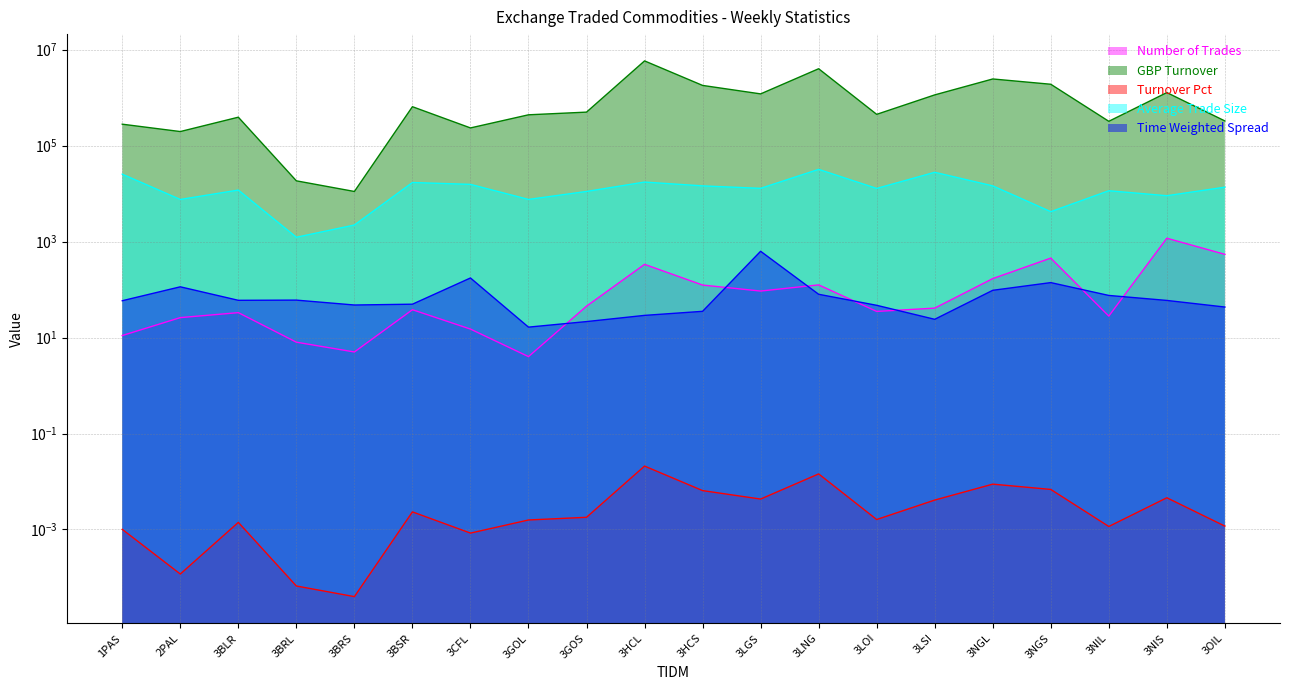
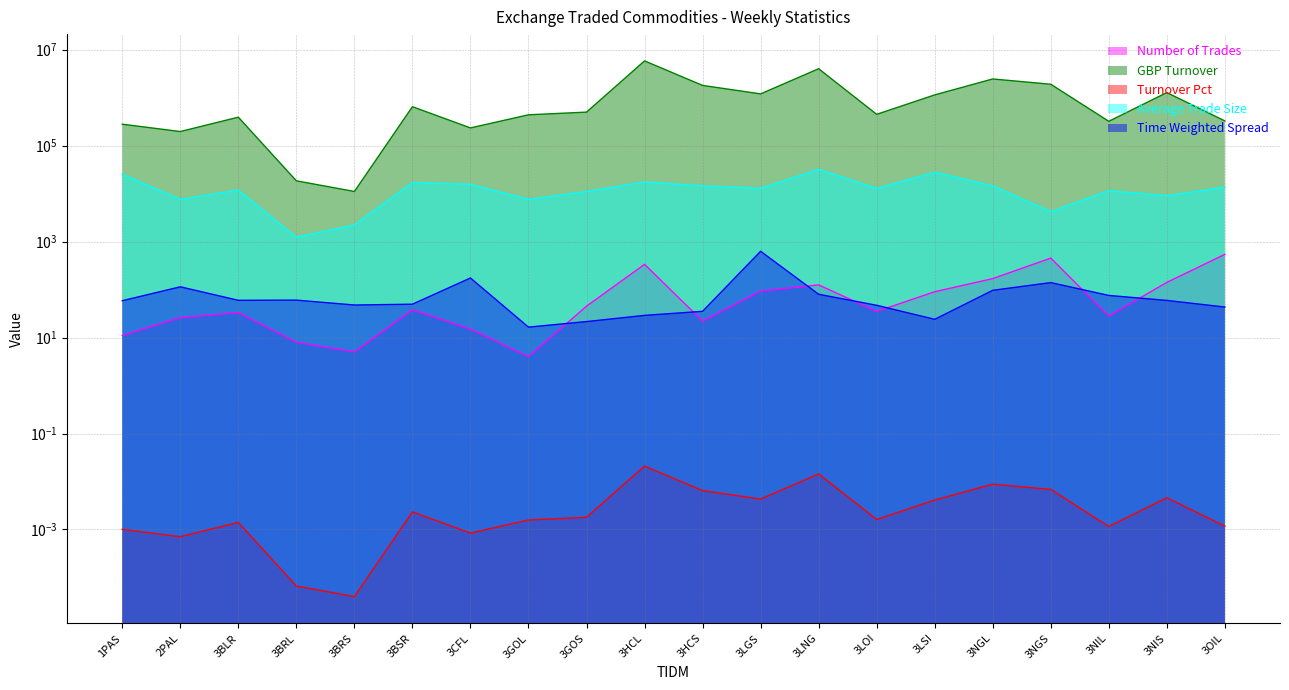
Turnover Pct, 2PAL: 0.00012 -> 0.0007
Number of Trades, 3HCS: 120 -> 20
Number of Trades, 3LSI: 40 -> 90
Number of Trades, 3NIS: 1200 -> 140
